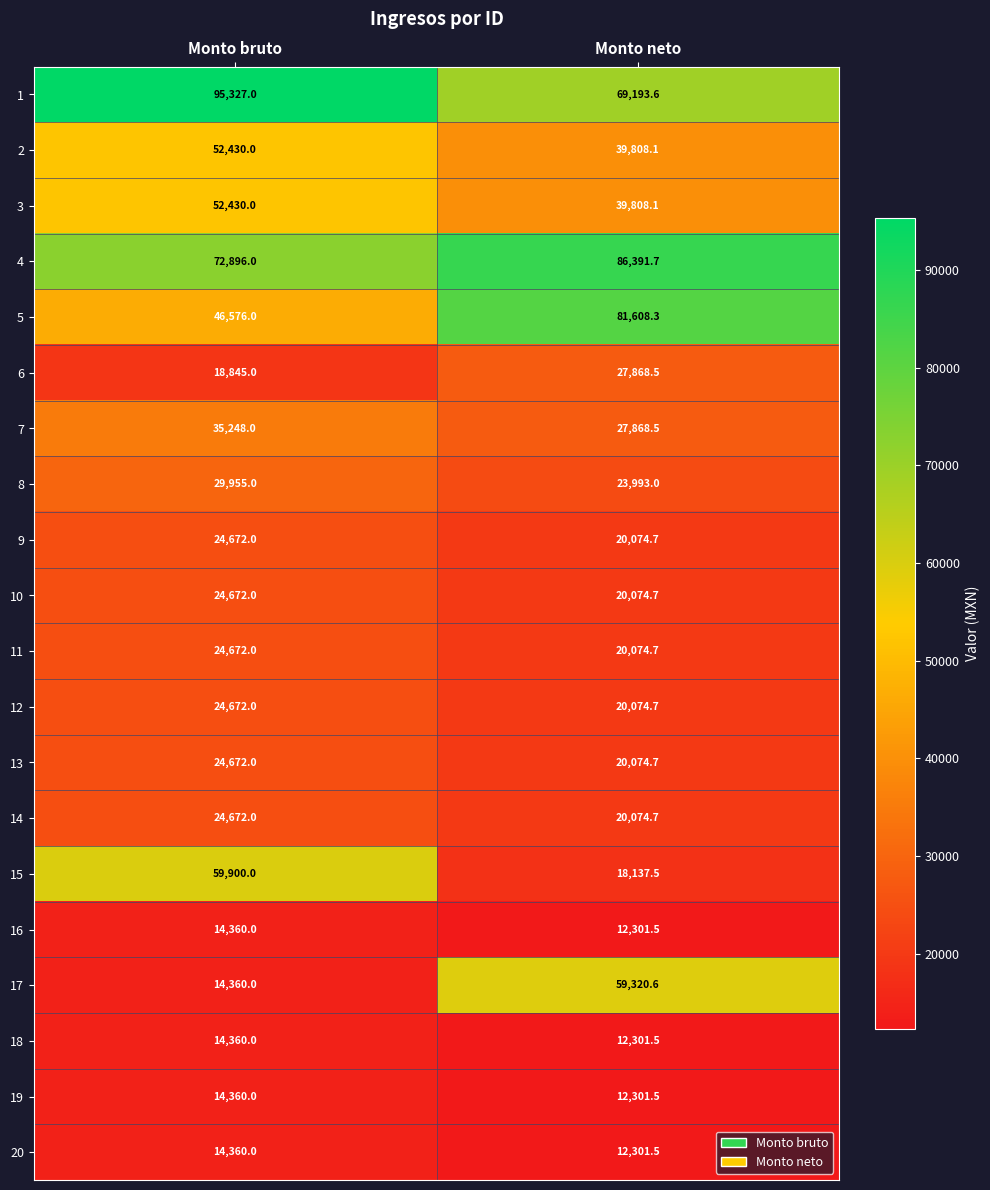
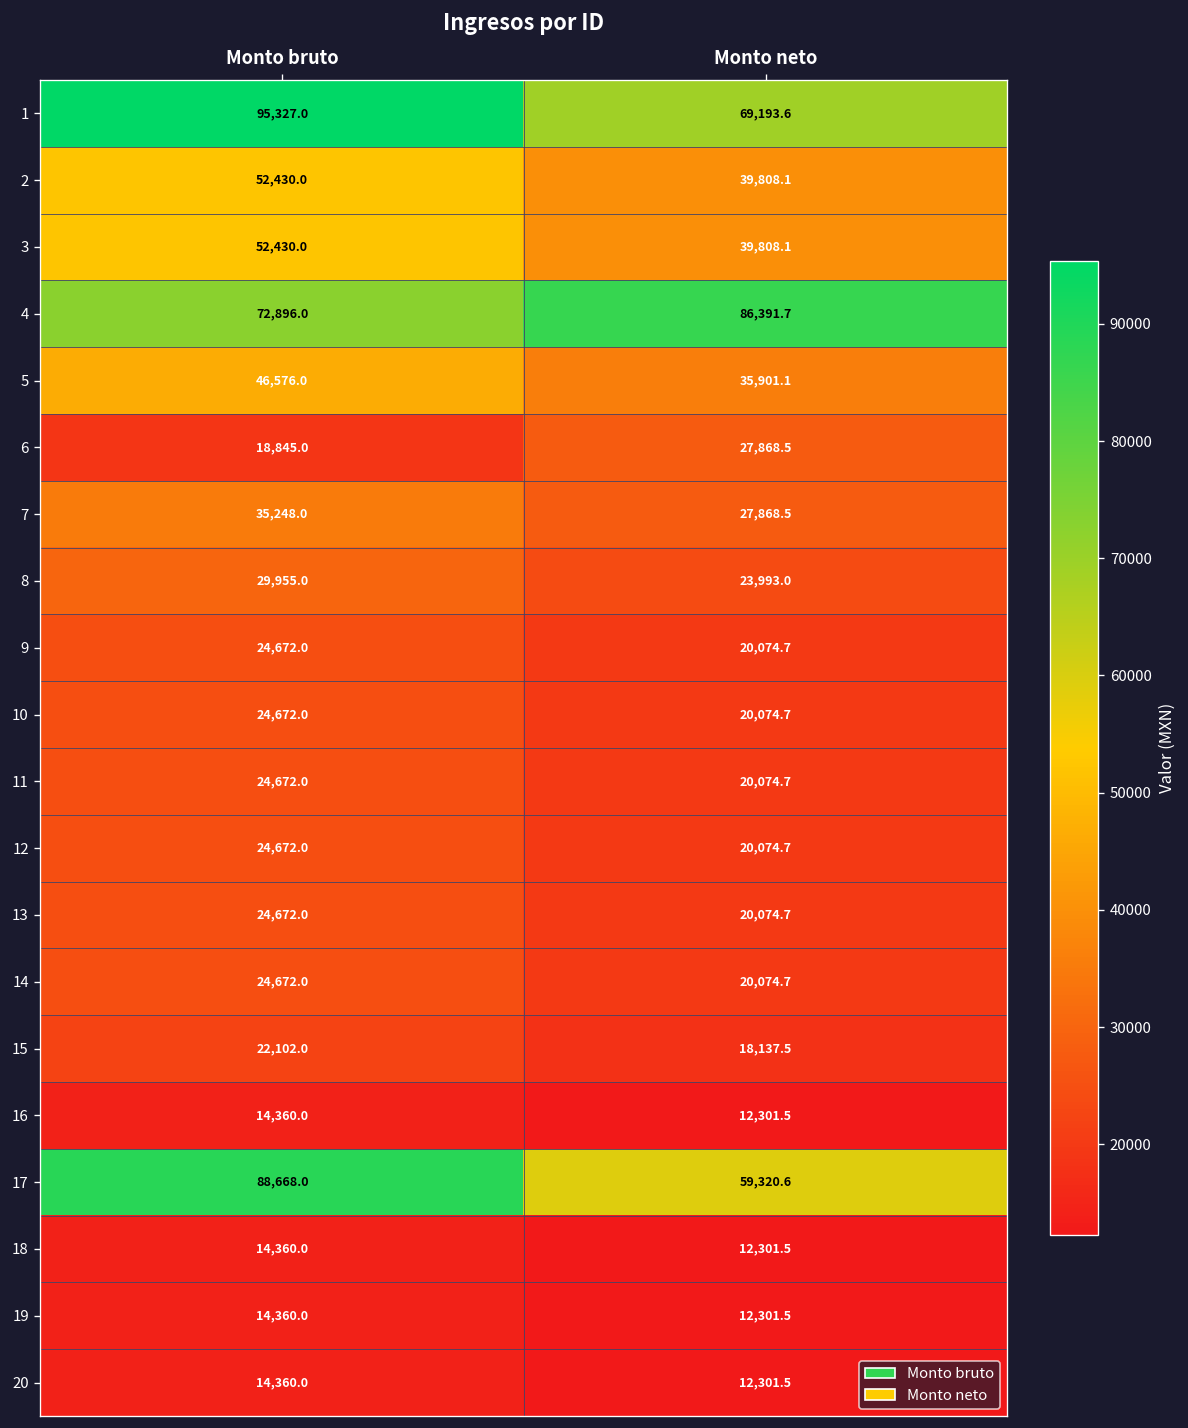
5, Monto neto: 81,608.3 -> 35,901.1
15, Monto bruto: 59,900.0 -> 22,102.0
17, Monto bruto: 14,360.0 -> 88,668.0
